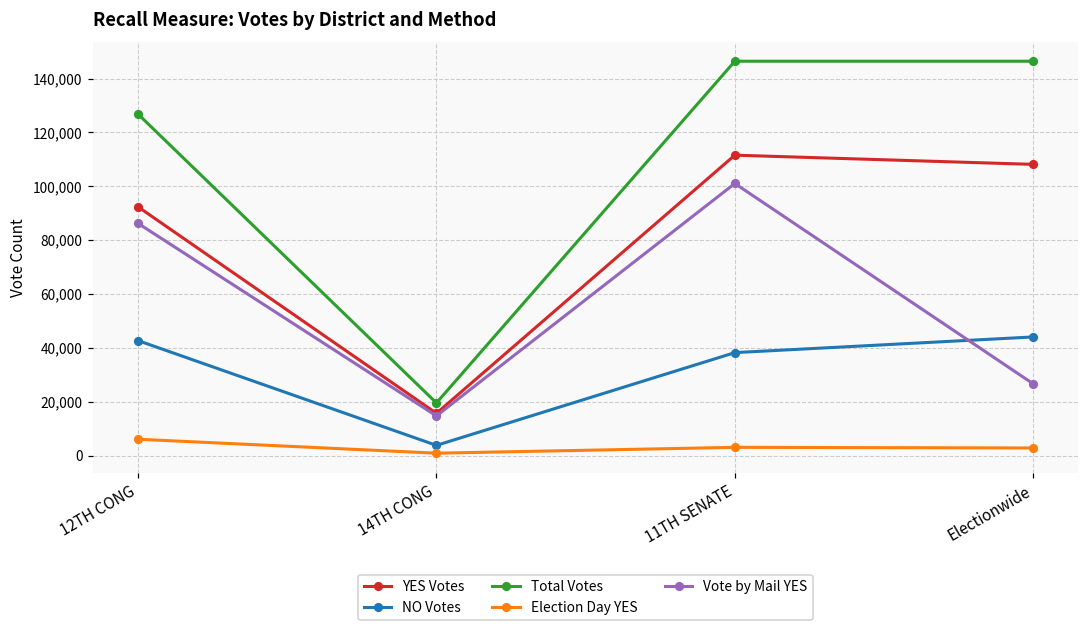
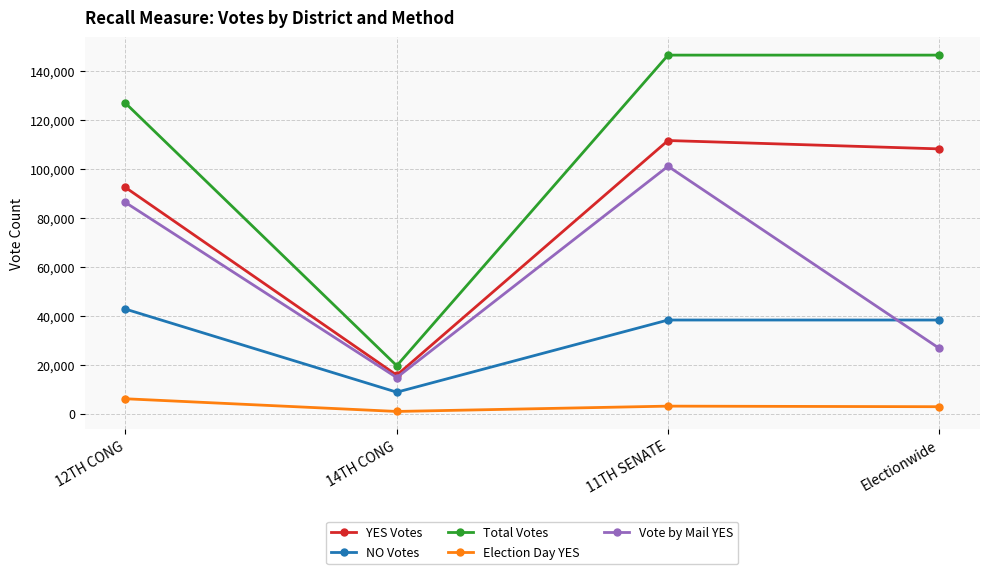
NO Votes, 14TH CONG: 4,000 -> 9,000
NO Votes, Electionwide: 44,000 -> 38,000
